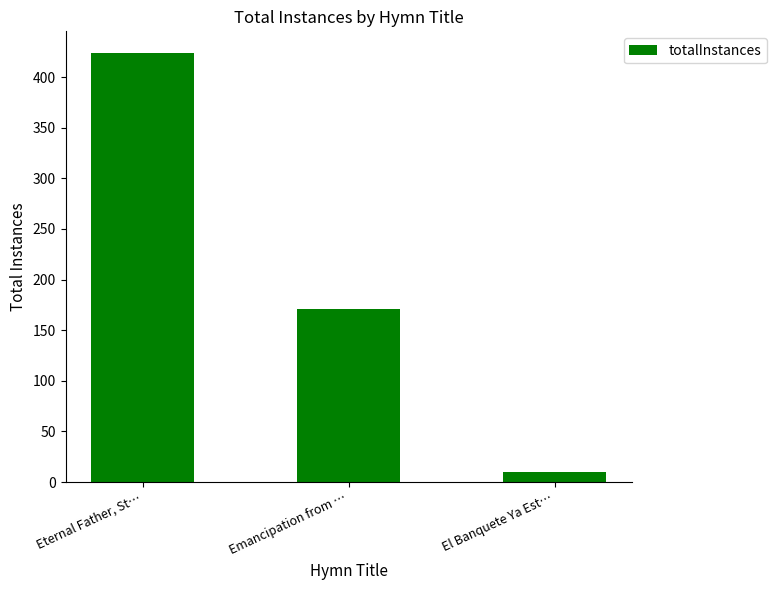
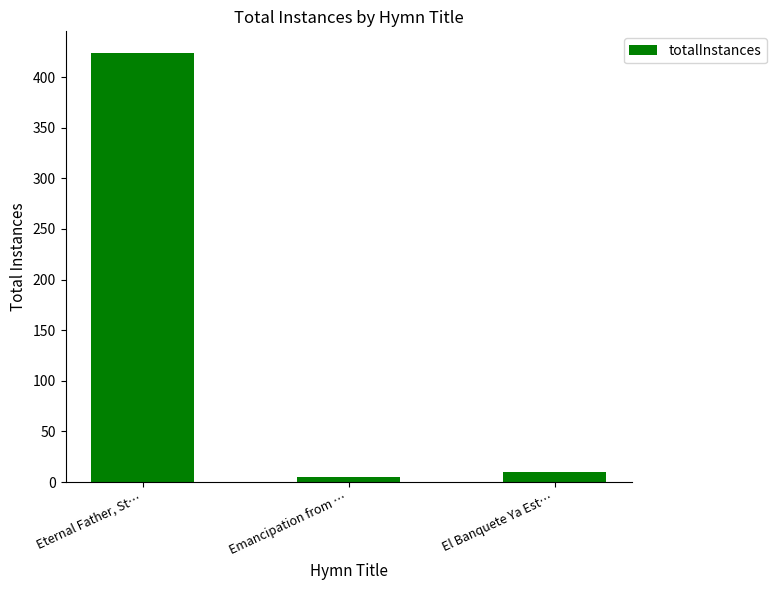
Emancipation from …: 171 -> 5
